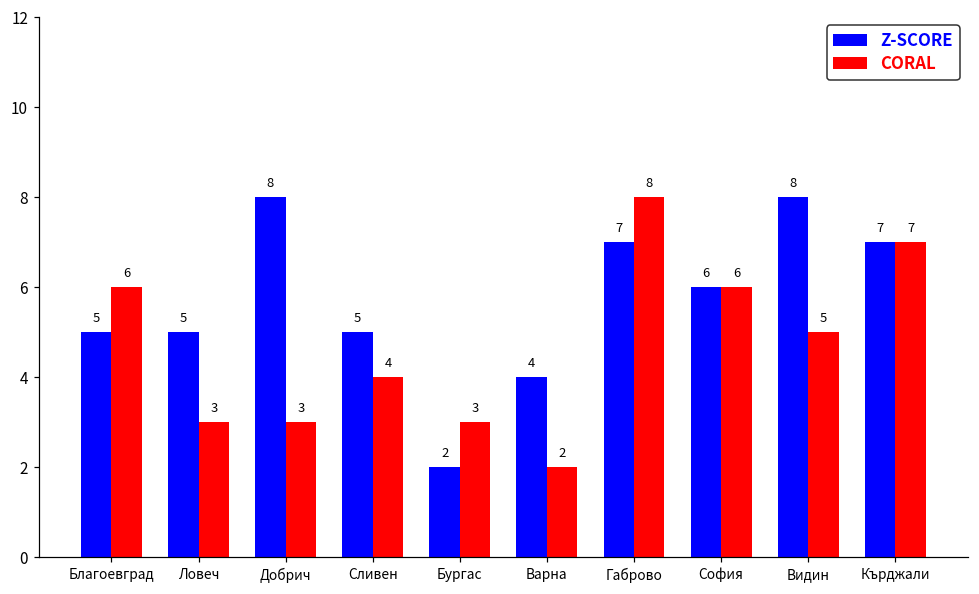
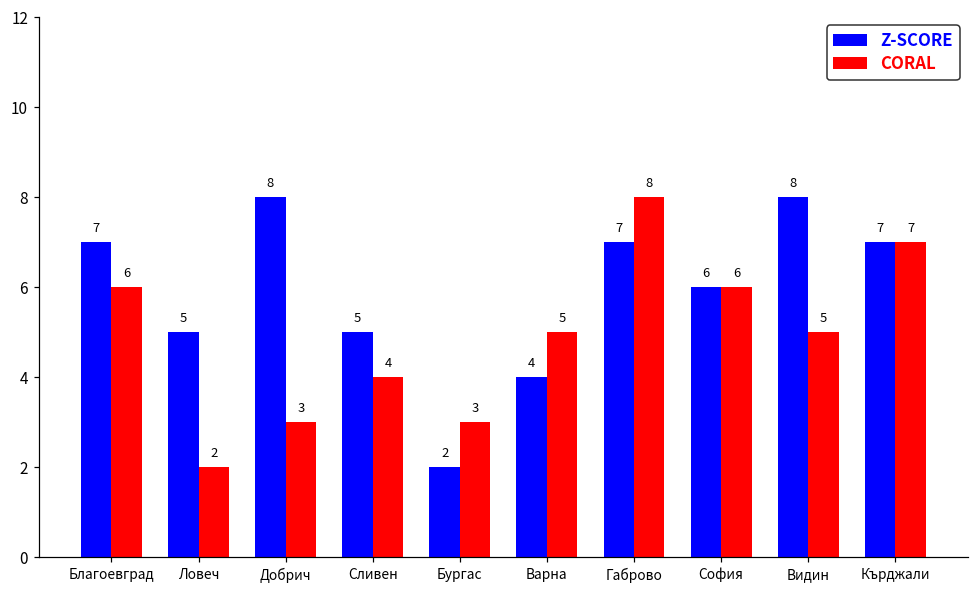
Z-SCORE, Благоевград: 5 -> 7
CORAL, Ловеч: 3 -> 2
CORAL, Варна: 2 -> 5
